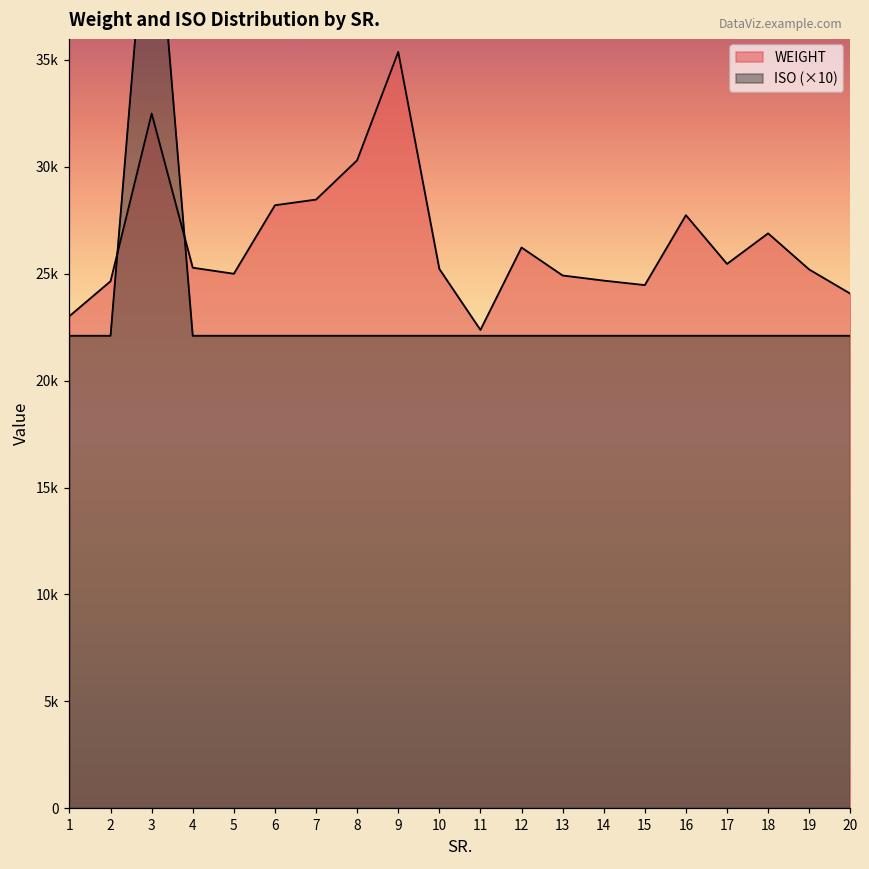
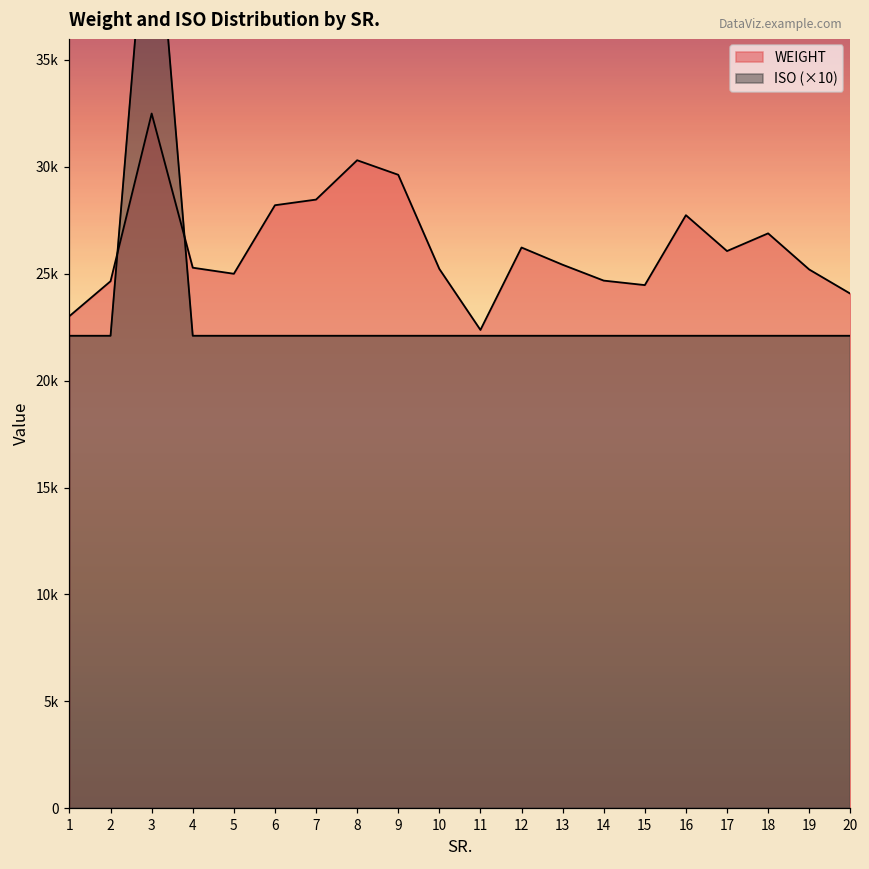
WEIGHT, 9: 35400 -> 29600
WEIGHT, 13: 24900 -> 25400
WEIGHT, 17: 25500 -> 26100
